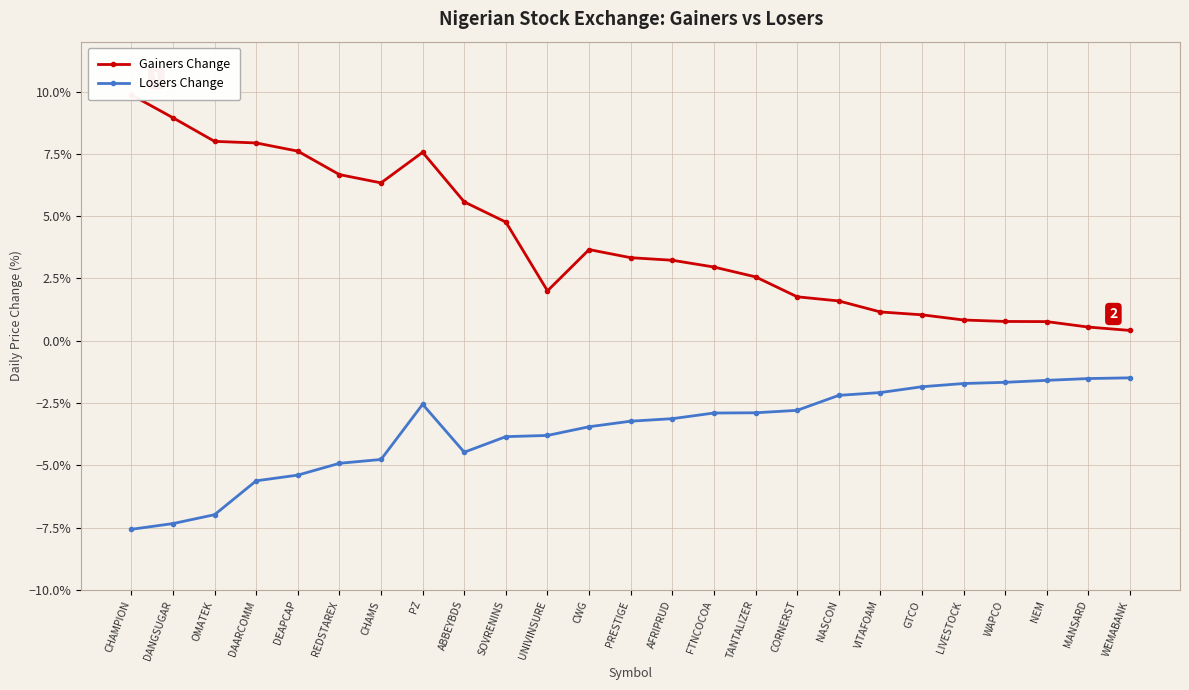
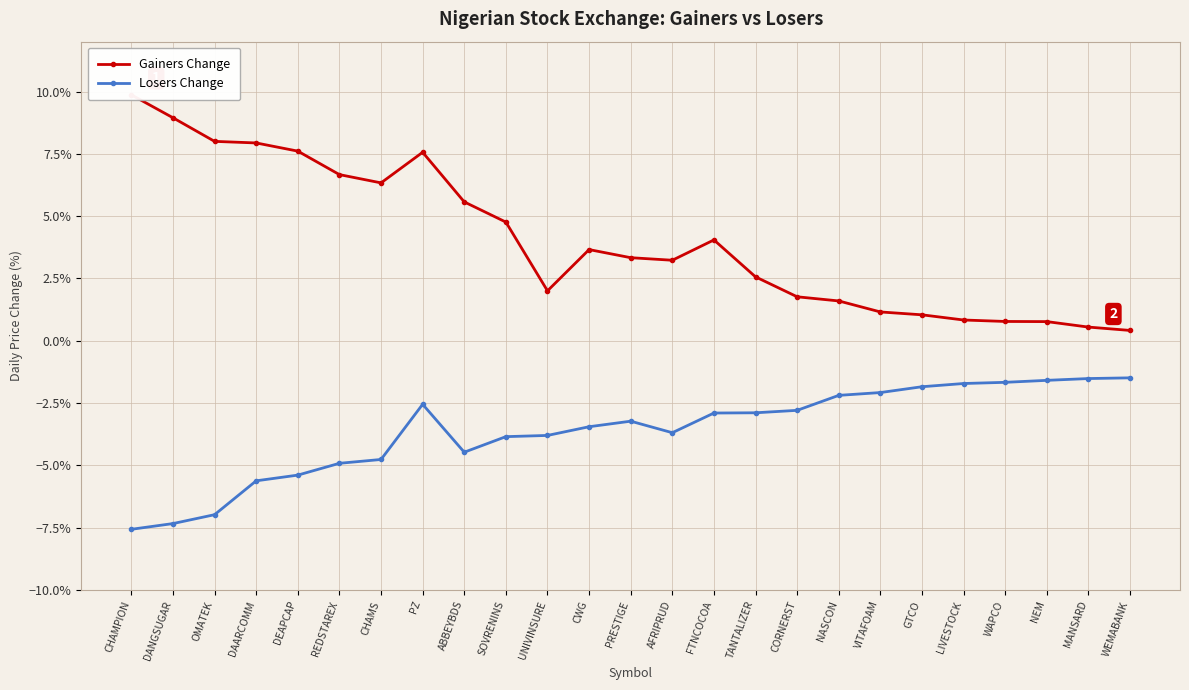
Losers Change, AFRIPRUD: -3.1% -> -3.7%
Gainers Change, FTNCOCOA: 3.0% -> 4.0%
